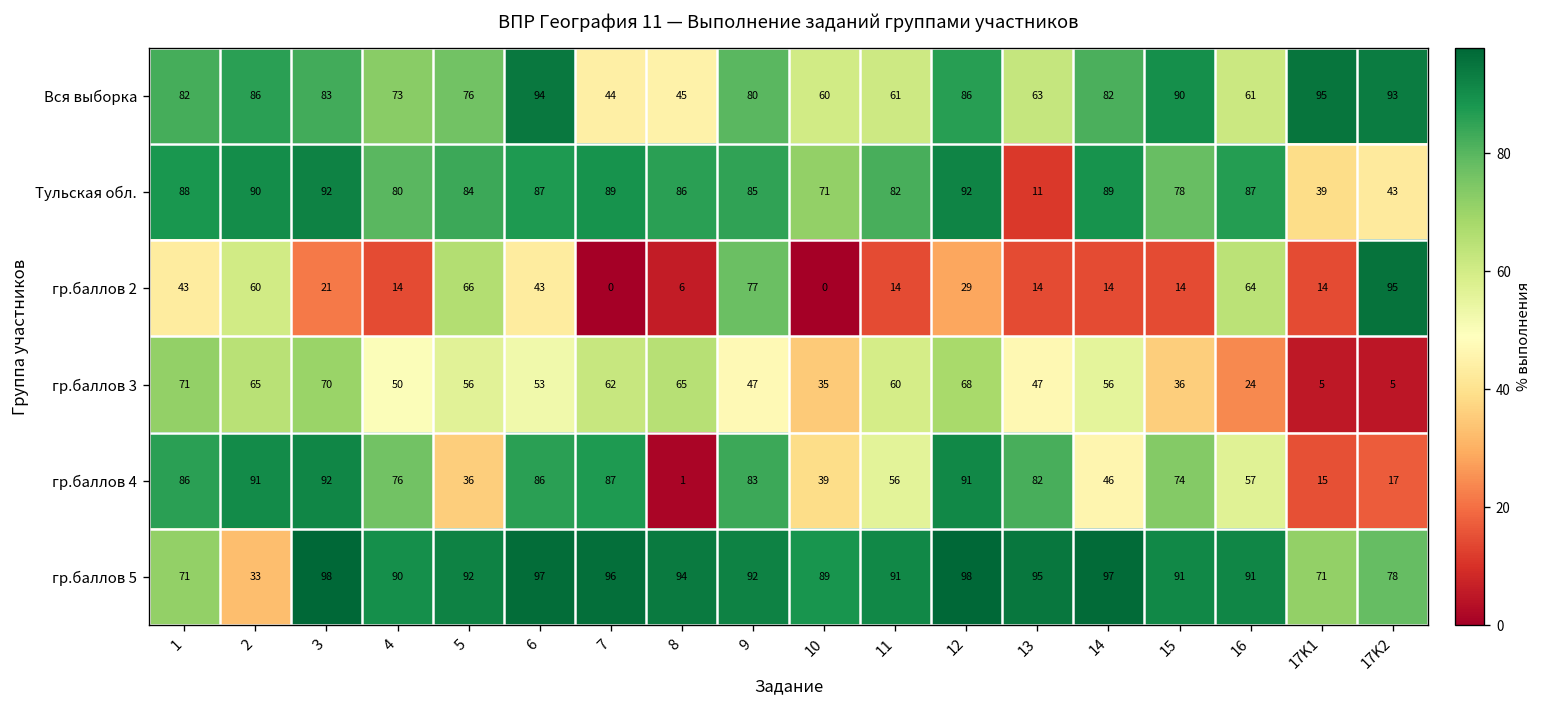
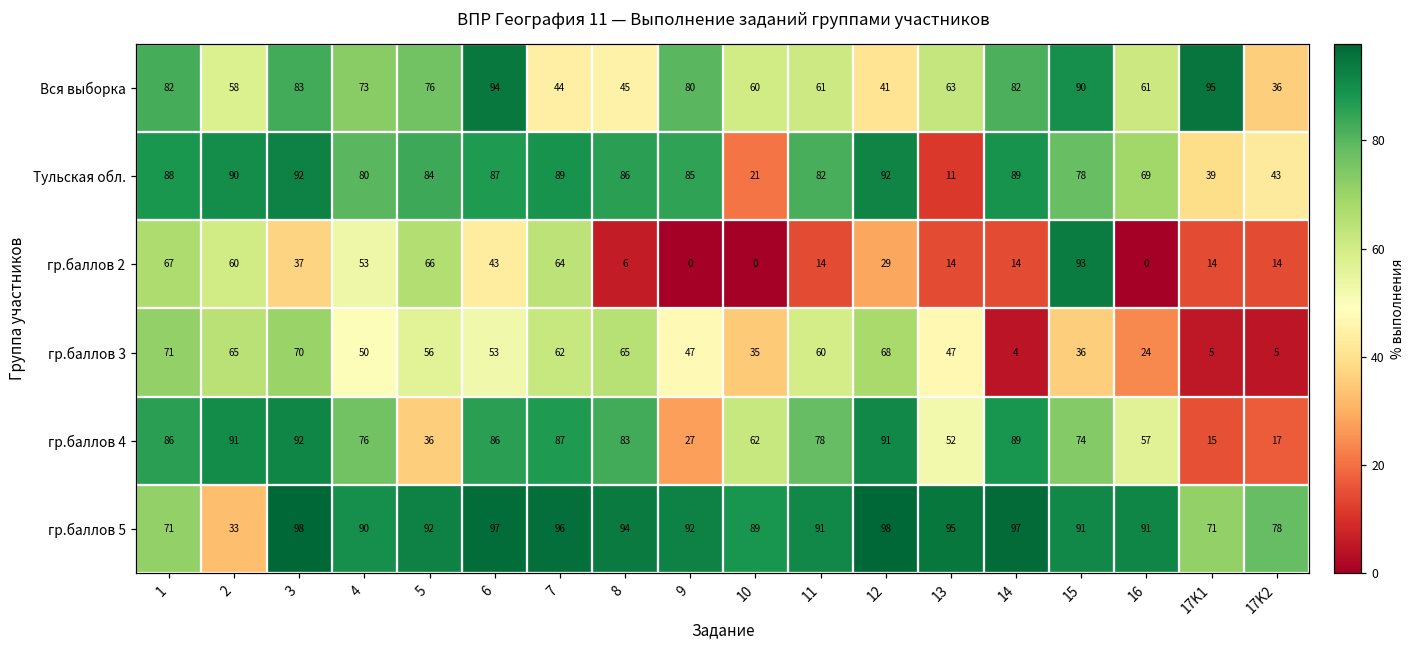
Вся выборка, 2: 86 -> 58
Вся выборка, 12: 86 -> 41
Вся выборка, 17K2: 93 -> 36
Тульская обл., 10: 71 -> 21
Тульская обл., 16: 87 -> 69
гр.баллов 2, 1: 43 -> 67
гр.баллов 2, 3: 21 -> 37
гр.баллов 2, 4: 14 -> 53
гр.баллов 2, 7: 0 -> 64
гр.баллов 2, 9: 77 -> 0
гр.баллов 2, 15: 14 -> 93
гр.баллов 2, 16: 64 -> 0
гр.баллов 2, 17K2: 95 -> 14
гр.баллов 3, 14: 56 -> 4
гр.баллов 4, 8: 1 -> 83
гр.баллов 4, 9: 83 -> 27
гр.баллов 4, 10: 39 -> 62
гр.баллов 4, 11: 56 -> 78
гр.баллов 4, 13: 82 -> 52
гр.баллов 4, 14: 46 -> 89
